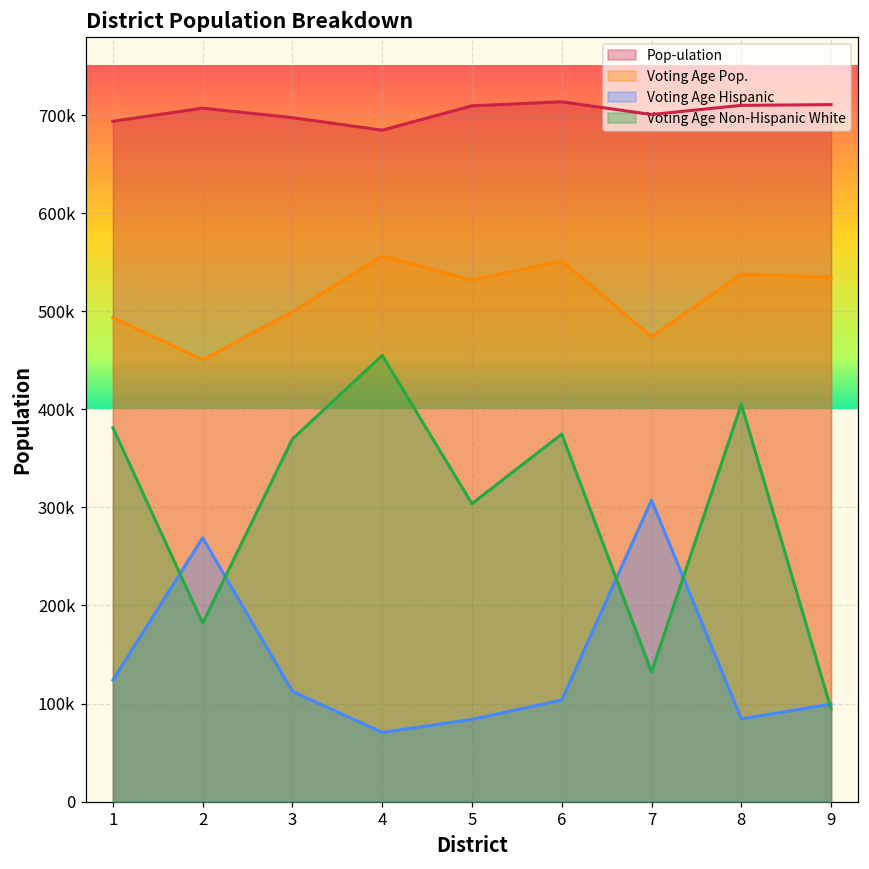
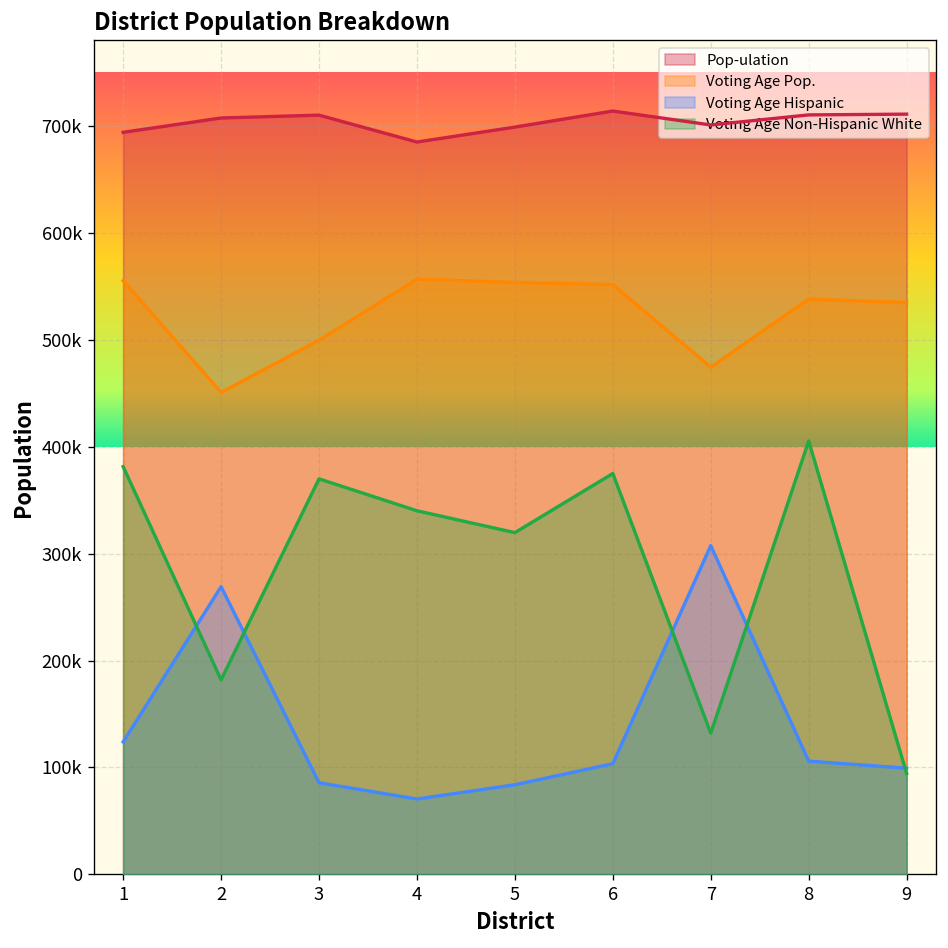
Voting Age Pop., 1: 490000 -> 560000
Pop-ulation, 3: 700000 -> 710000
Voting Age Hispanic, 3: 110000 -> 90000
Voting Age Non-Hispanic White, 4: 450000 -> 340000
Pop-ulation, 5: 710000 -> 700000
Voting Age Pop., 5: 530000 -> 550000
Voting Age Non-Hispanic White, 5: 300000 -> 320000
Voting Age Hispanic, 8: 80000 -> 110000
